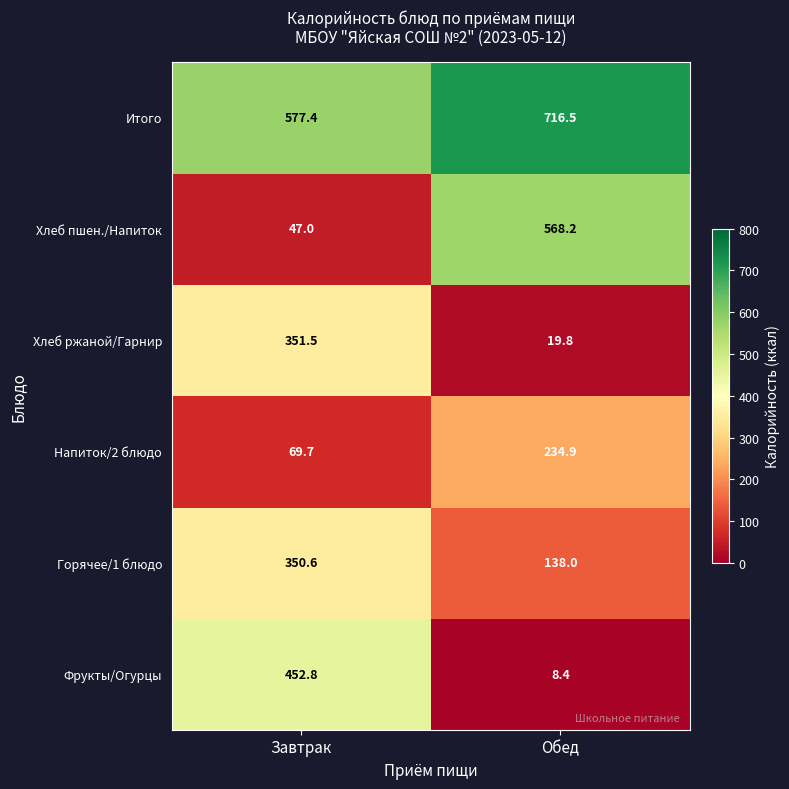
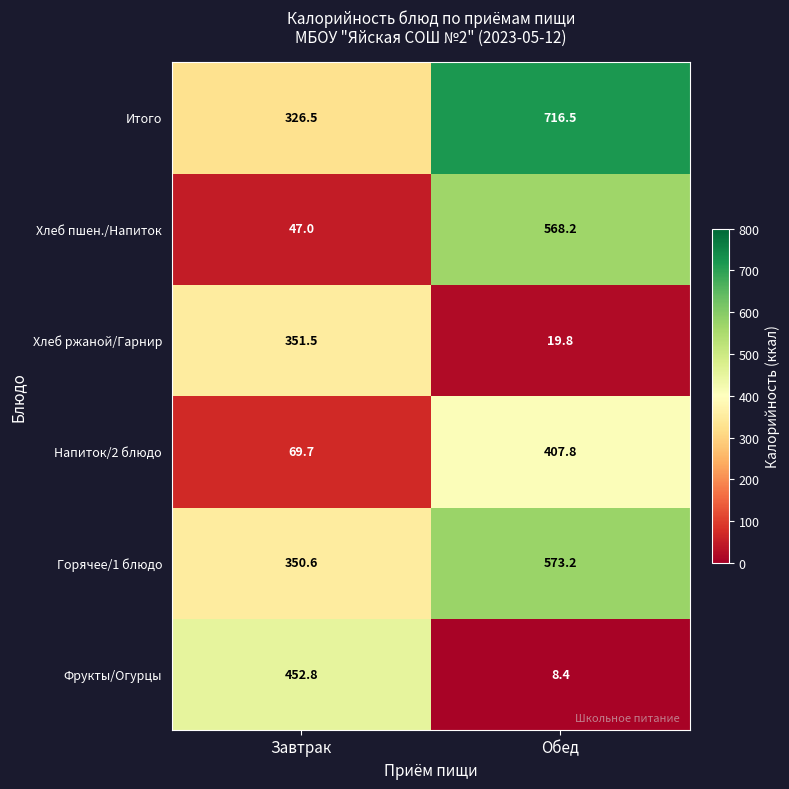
Итого, Завтрак: 577.4 -> 326.5
Напиток/2 блюдо, Обед: 234.9 -> 407.8
Горячее/1 блюдо, Обед: 138.0 -> 573.2
